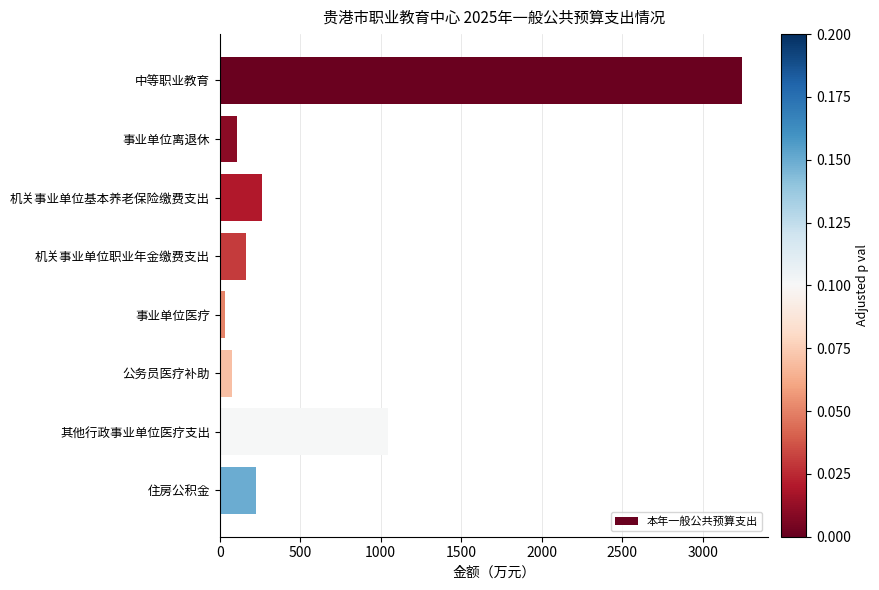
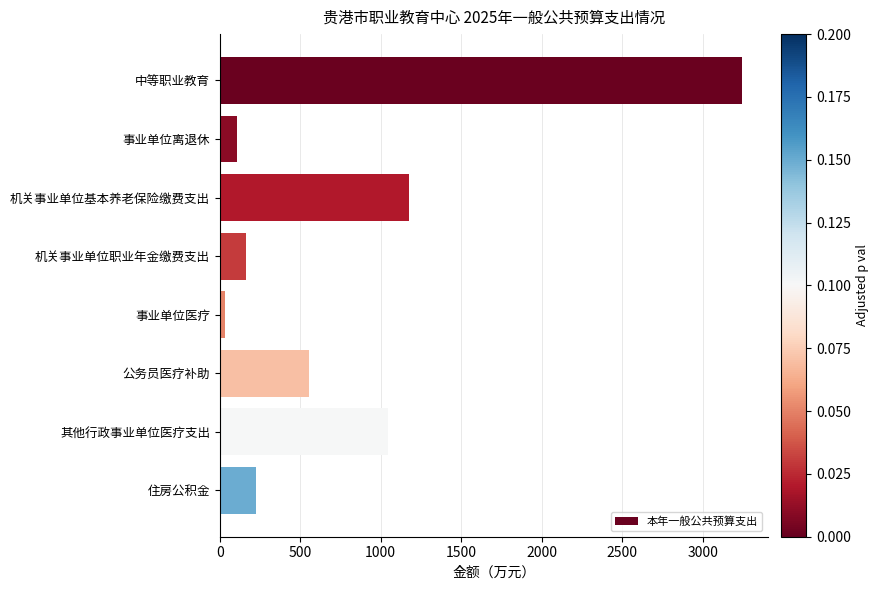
机关事业单位基本养老保险缴费支出: 260 -> 1180
公务员医疗补助: 80 -> 550
